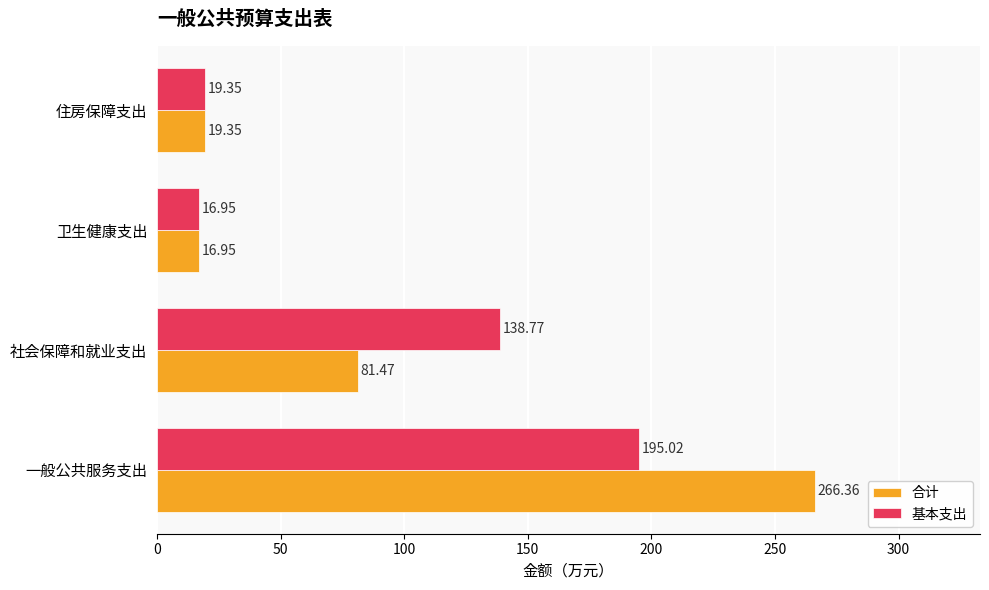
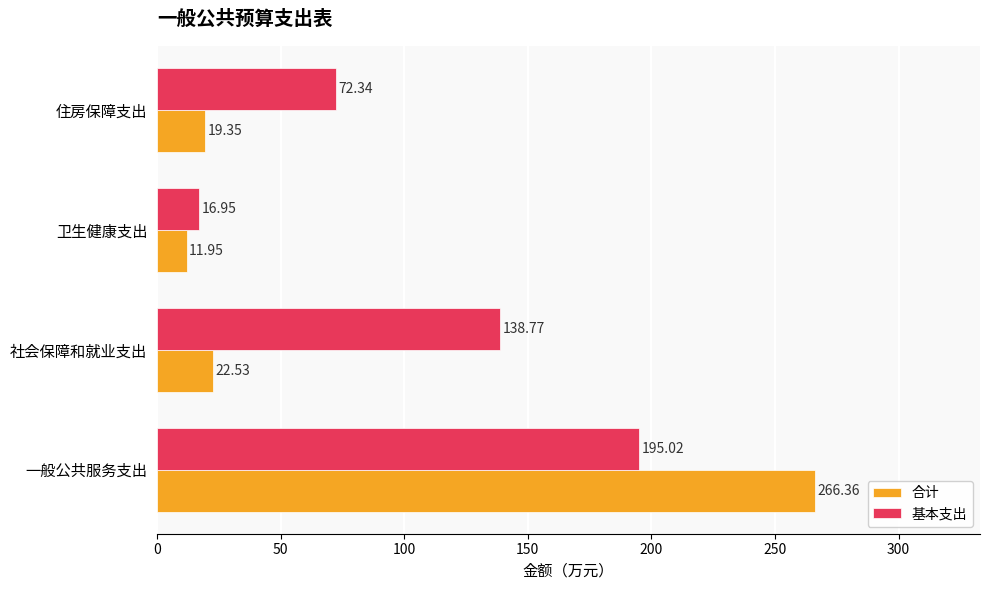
基本支出, 住房保障支出: 19.35 -> 72.34
合计, 卫生健康支出: 16.95 -> 11.95
合计, 社会保障和就业支出: 81.47 -> 22.53
